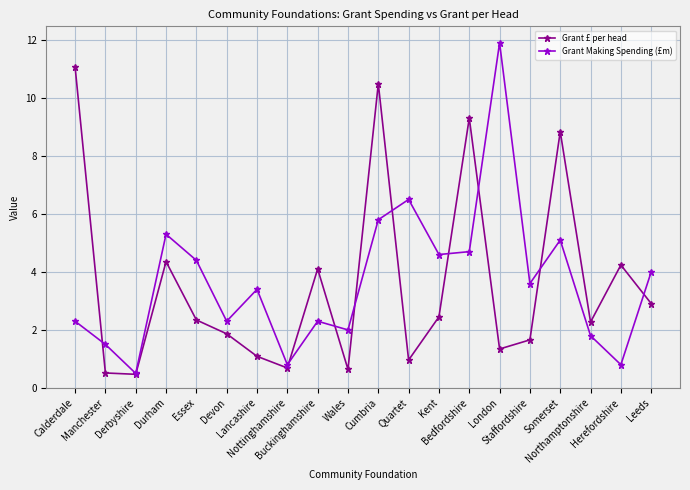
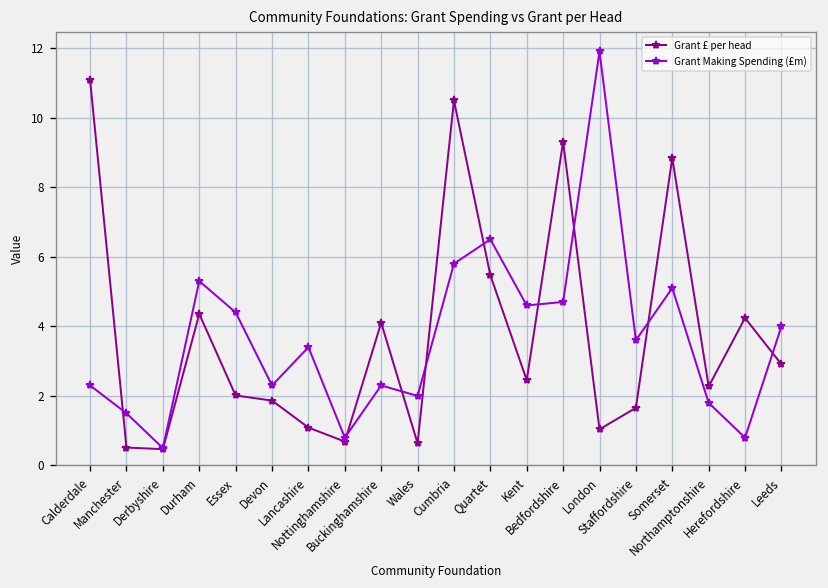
Grant £ per head, Essex: 2.3 -> 2.0
Grant £ per head, Quartet: 1.0 -> 5.5
Grant £ per head, London: 1.3 -> 1.0
